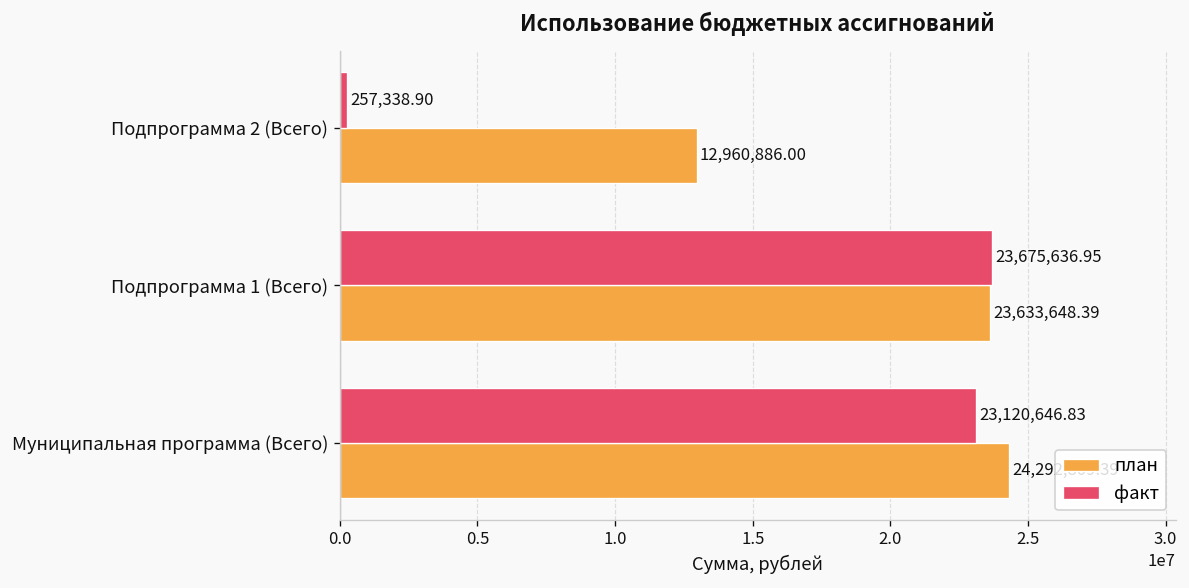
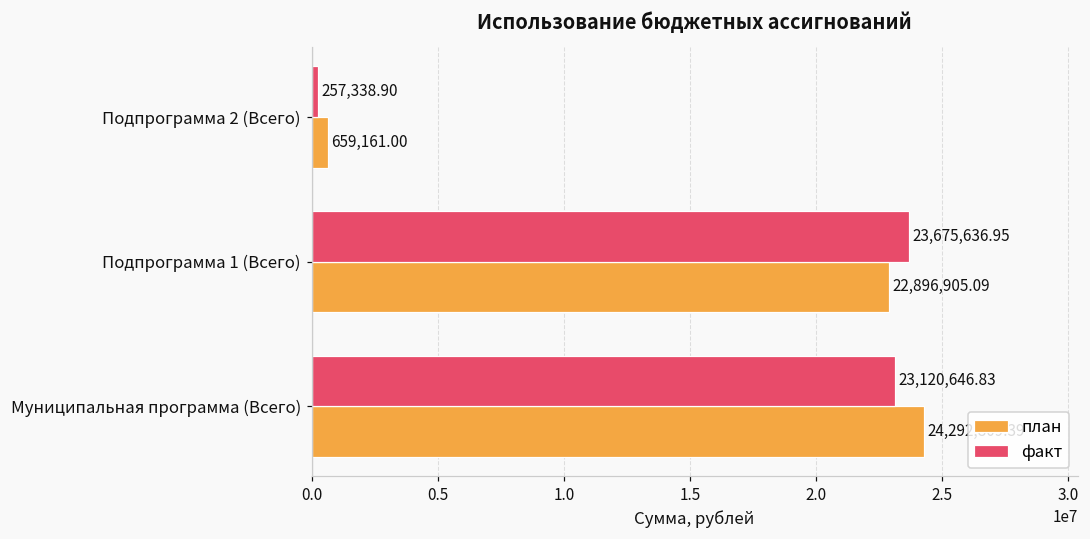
план, Подпрограмма 2 (Всего): 12,960,886.00 -> 659,161.00
план, Подпрограмма 1 (Всего): 23,633,648.39 -> 22,896,905.09
